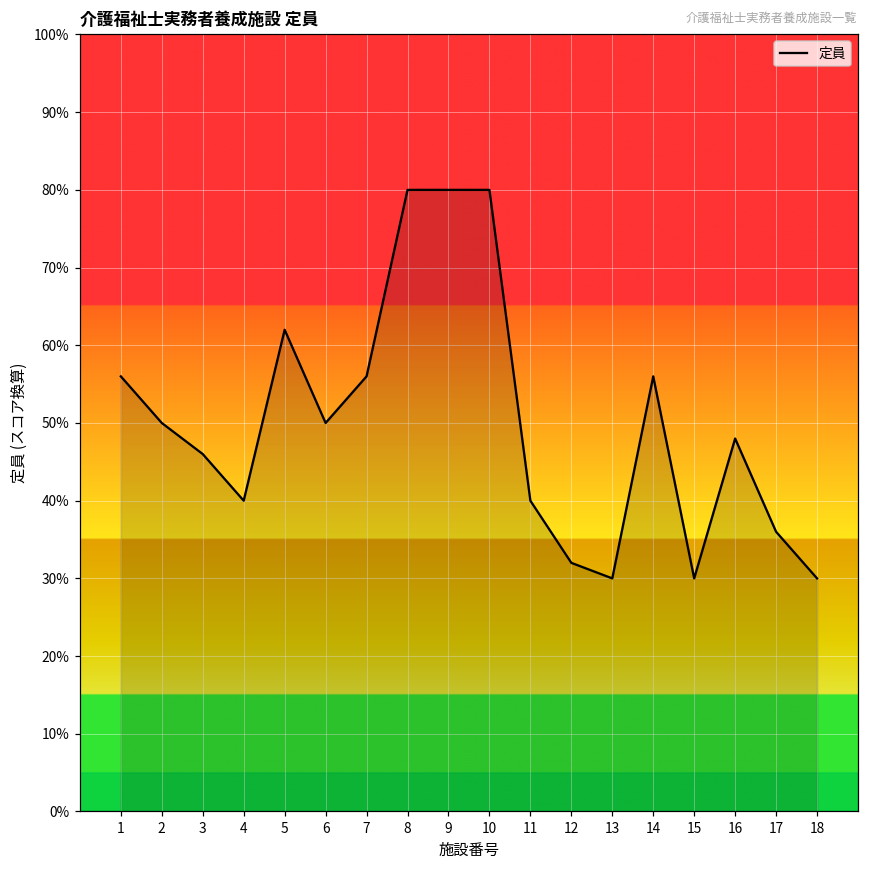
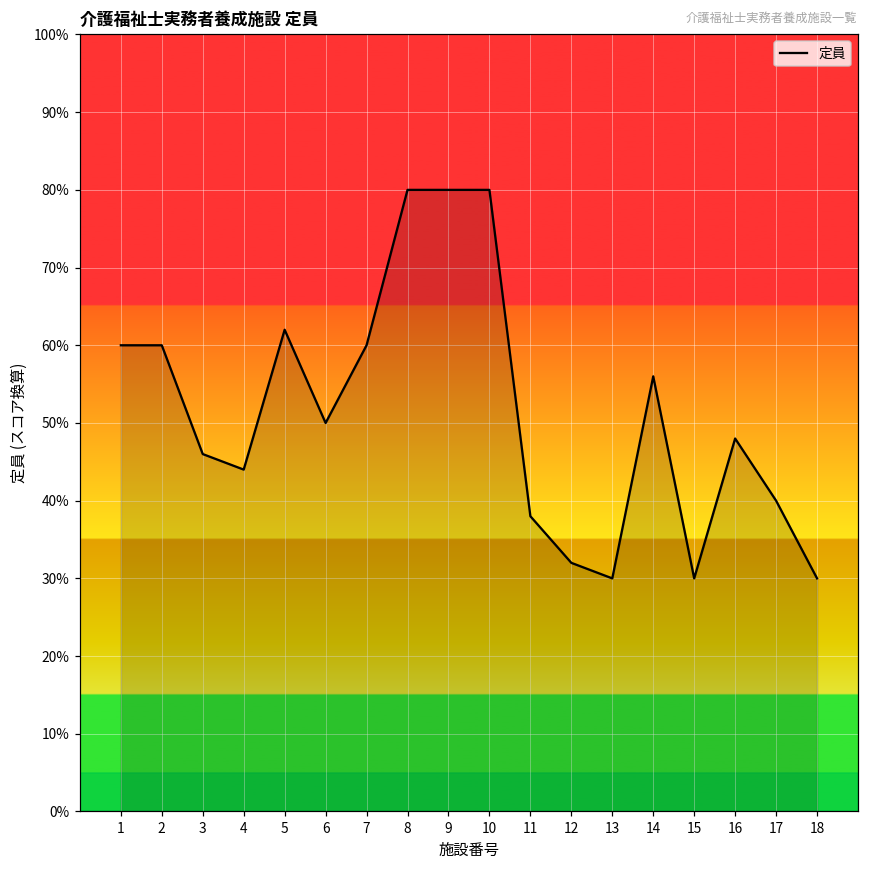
1: 56% -> 60%
2: 50% -> 60%
4: 40% -> 44%
7: 56% -> 60%
11: 40% -> 38%
17: 36% -> 40%
